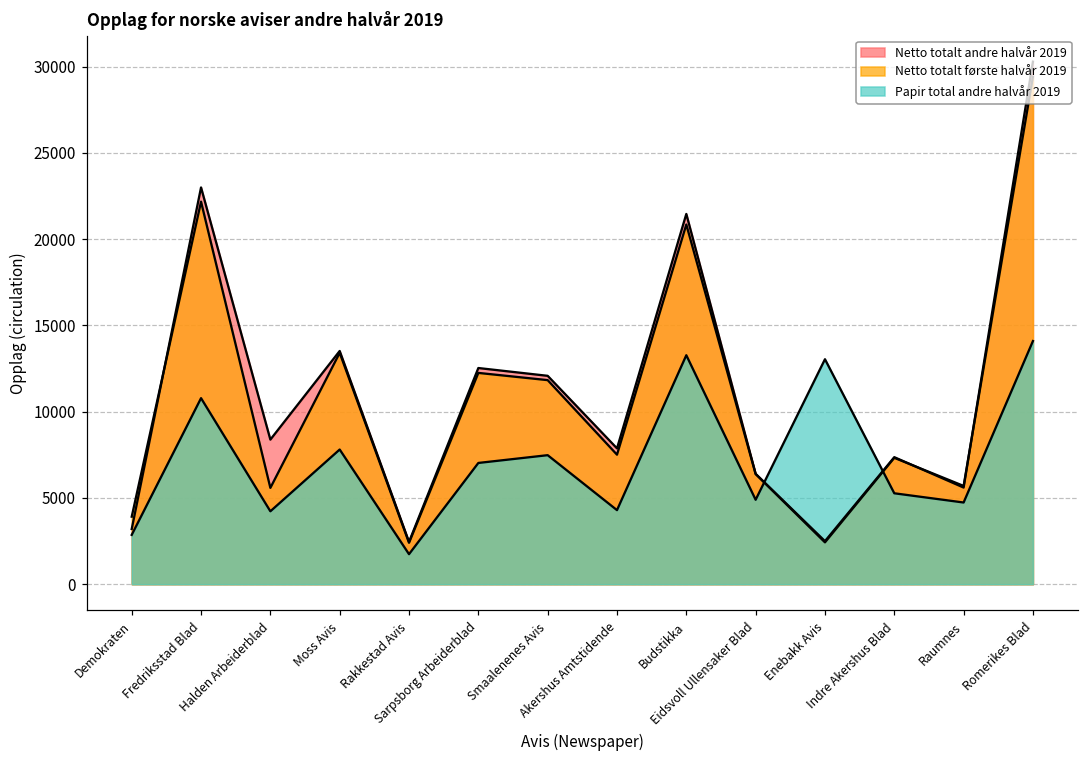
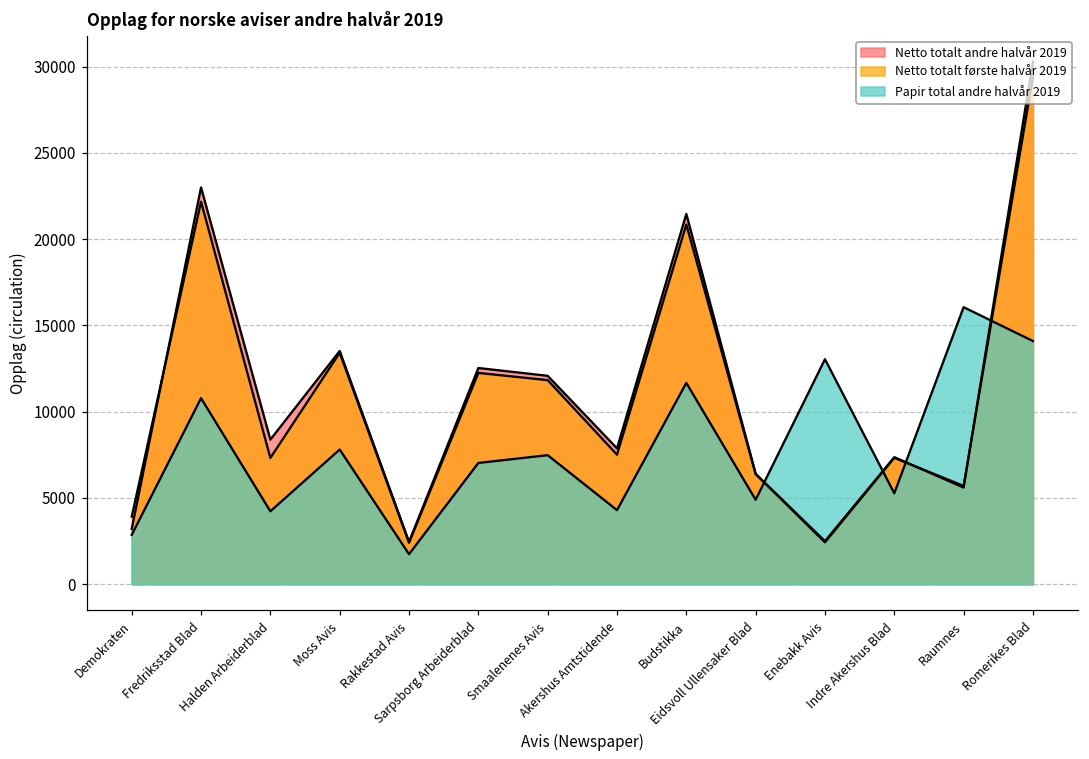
Netto totalt første halvår 2019, Halden Arbeiderblad: 5600 -> 7300
Papir total andre halvår 2019, Budstikka: 13300 -> 11700
Papir total andre halvår 2019, Raumnes: 4700 -> 16100
